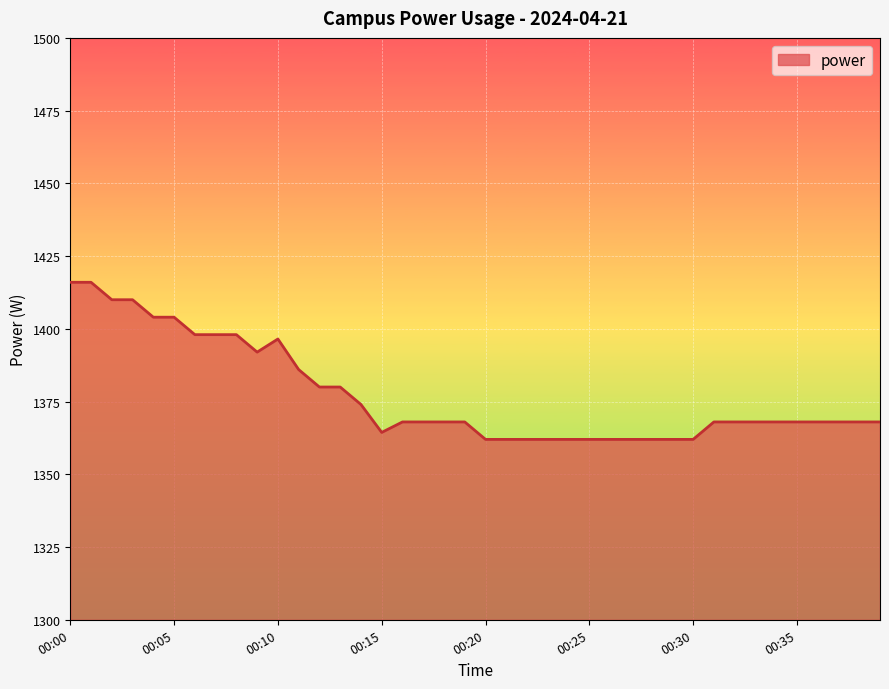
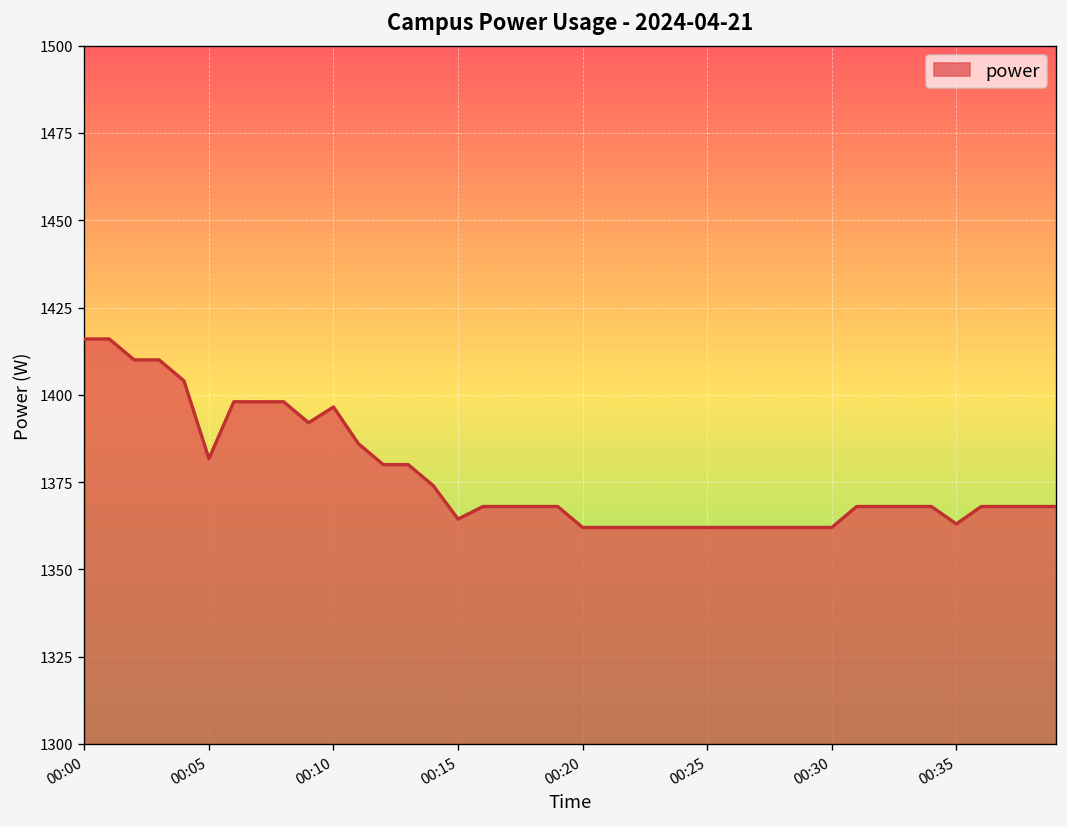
00:05: 1404 -> 1382
00:35: 1368 -> 1363
